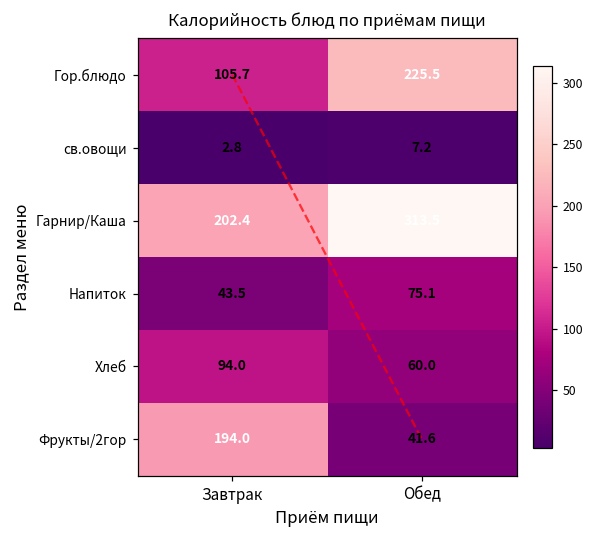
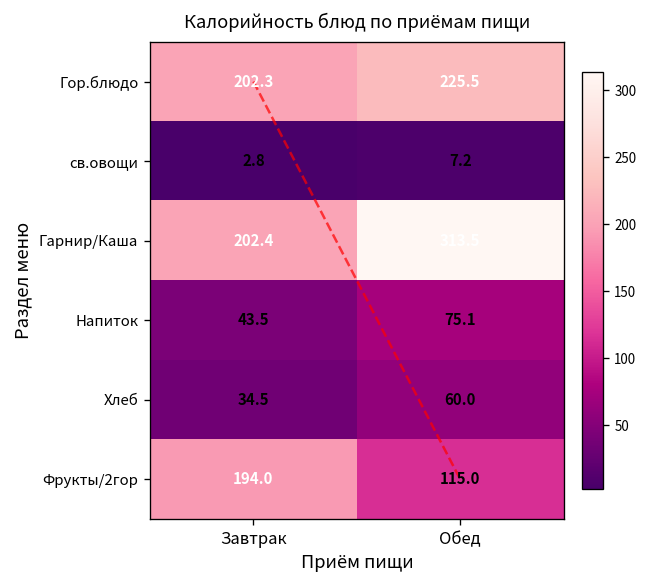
Гор.блюдо, Завтрак: 105.7 -> 202.3
Хлеб, Завтрак: 94.0 -> 34.5
Фрукты/2гор, Обед: 41.6 -> 115.0
